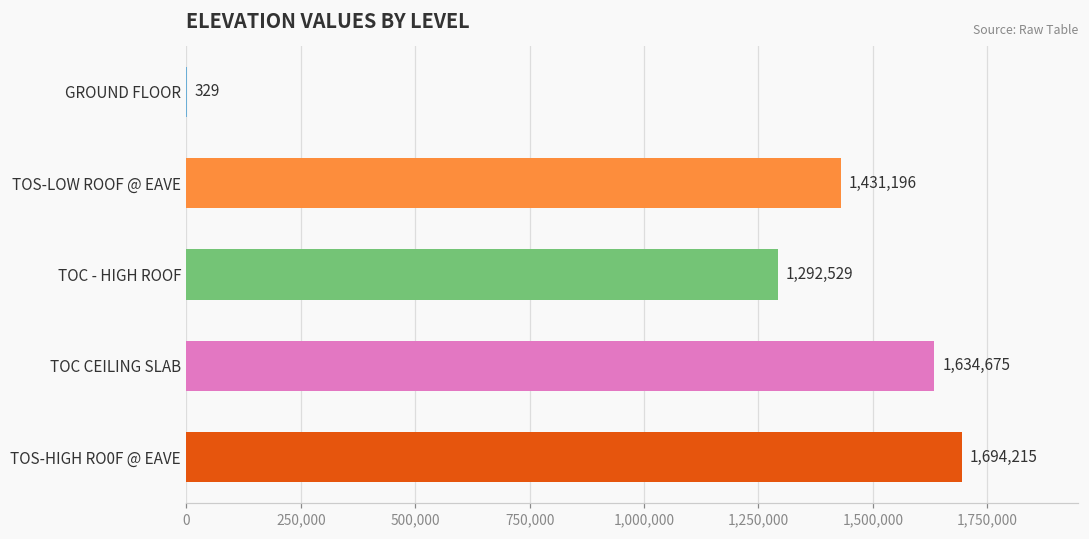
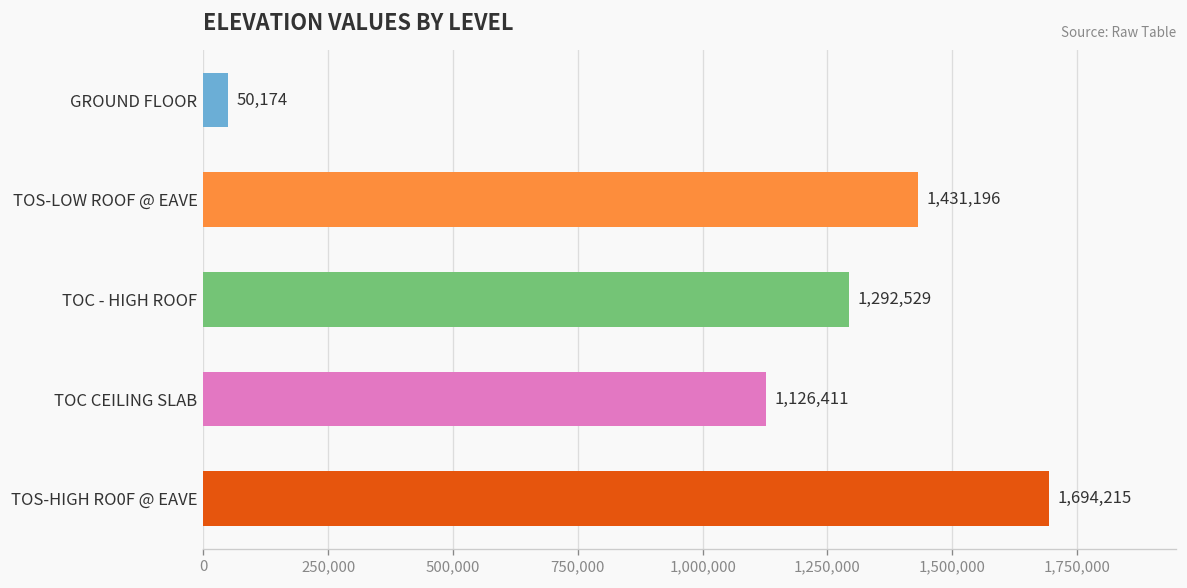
GROUND FLOOR: 329 -> 50,174
TOC CEILING SLAB: 1,634,675 -> 1,126,411
